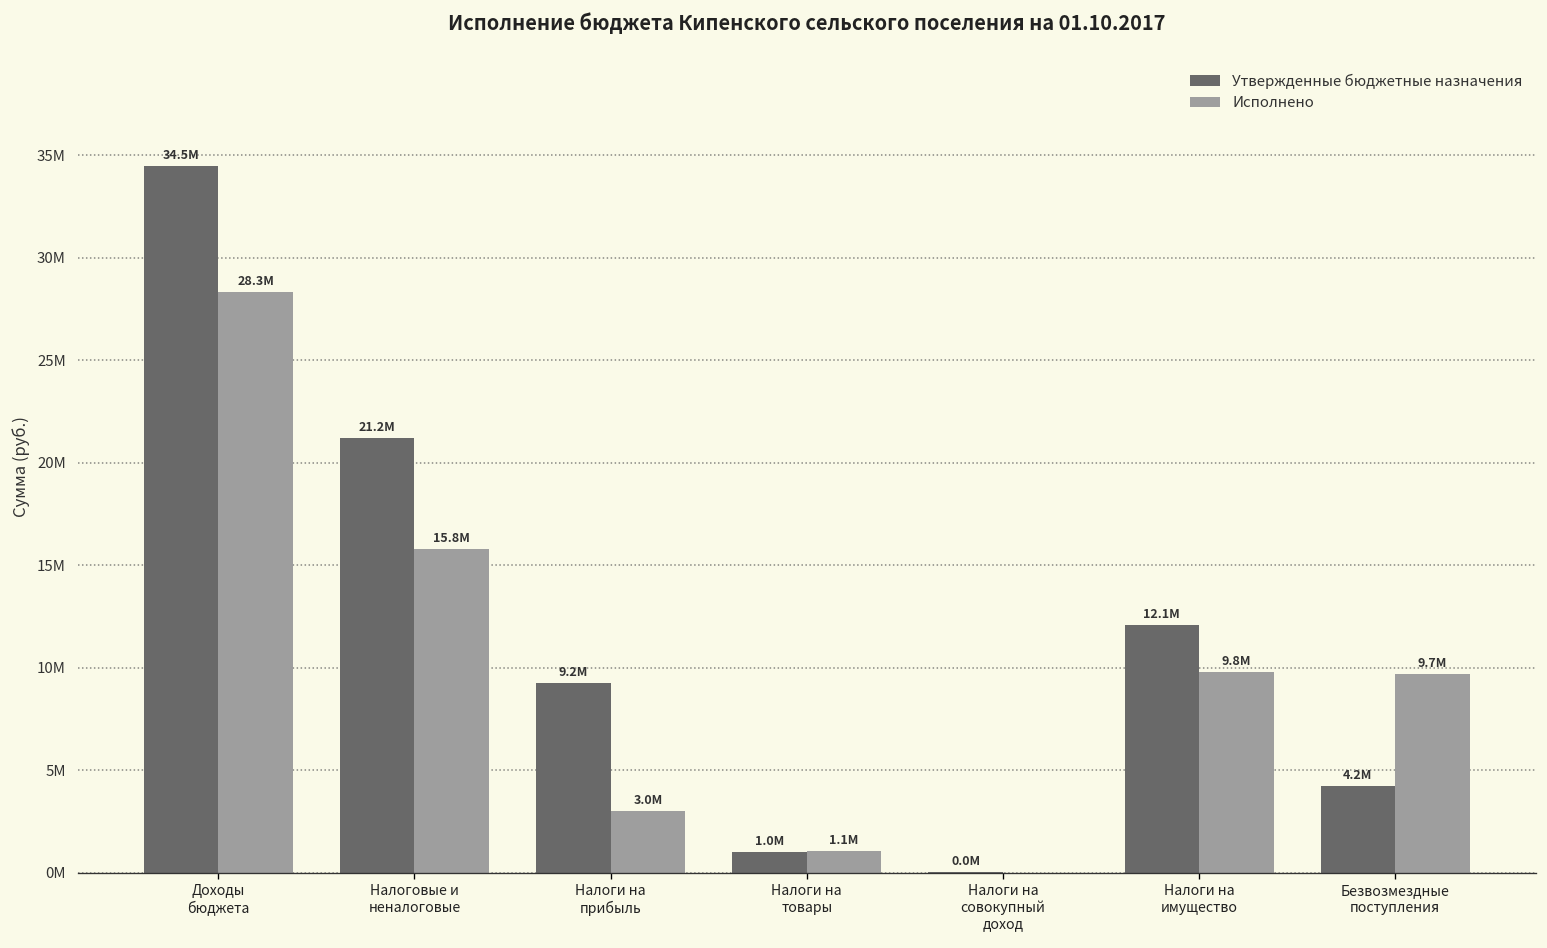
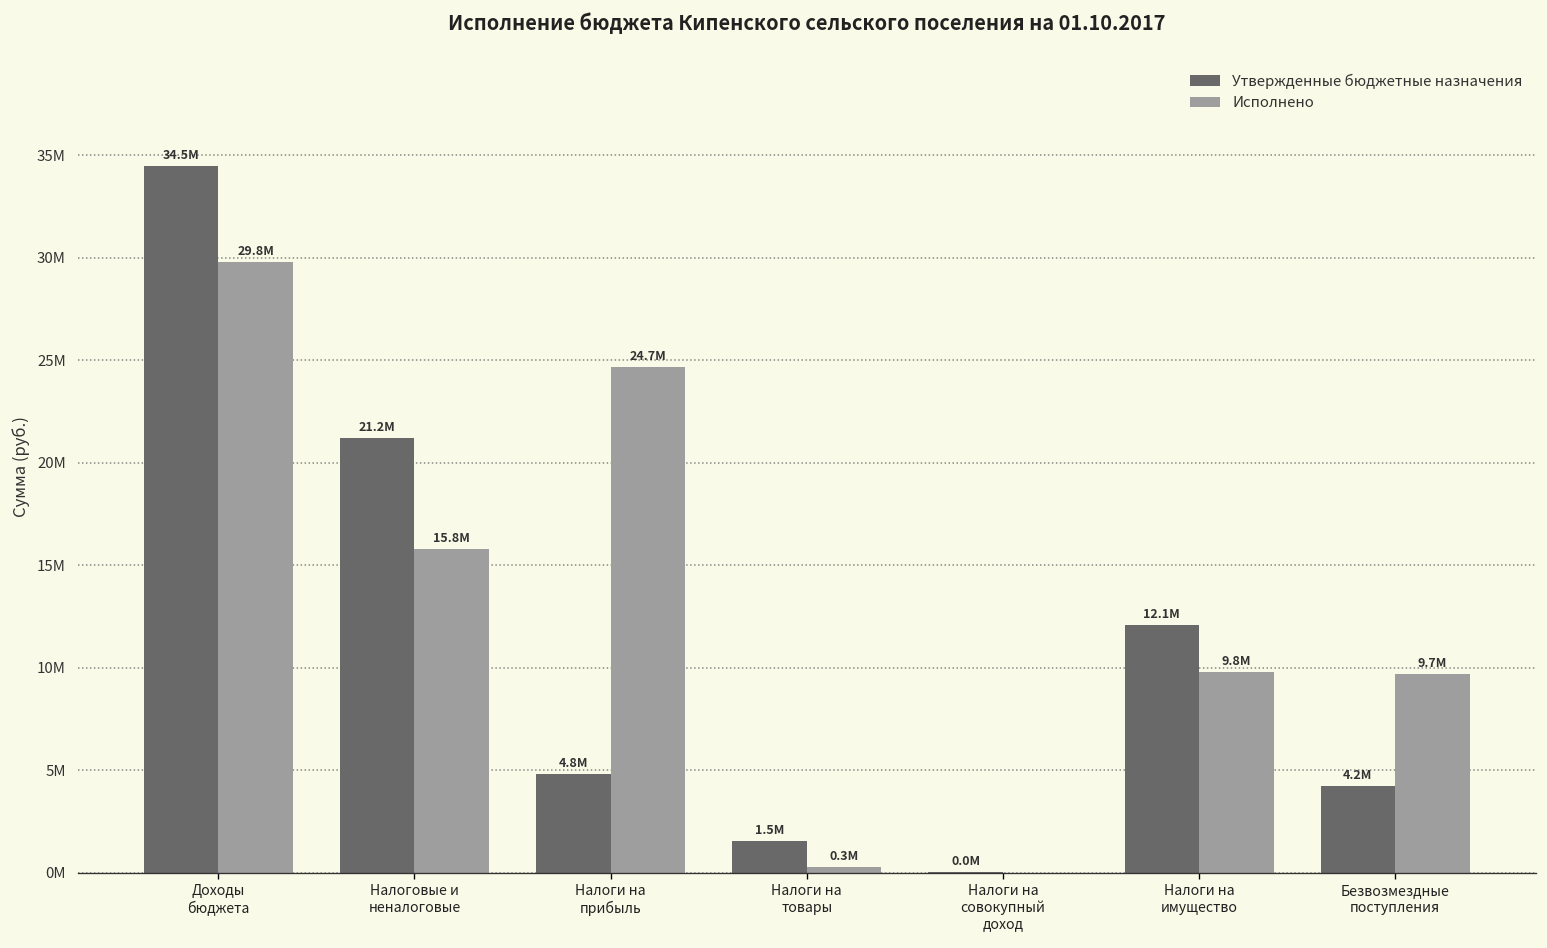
Исполнено, Доходы бюджета: 28.3M -> 29.8M
Утвержденные бюджетные назначения, Налоги на прибыль: 9.2M -> 4.8M
Исполнено, Налоги на прибыль: 3.0M -> 24.7M
Утвержденные бюджетные назначения, Налоги на товары: 1.0M -> 1.5M
Исполнено, Налоги на товары: 1.1M -> 0.3M
